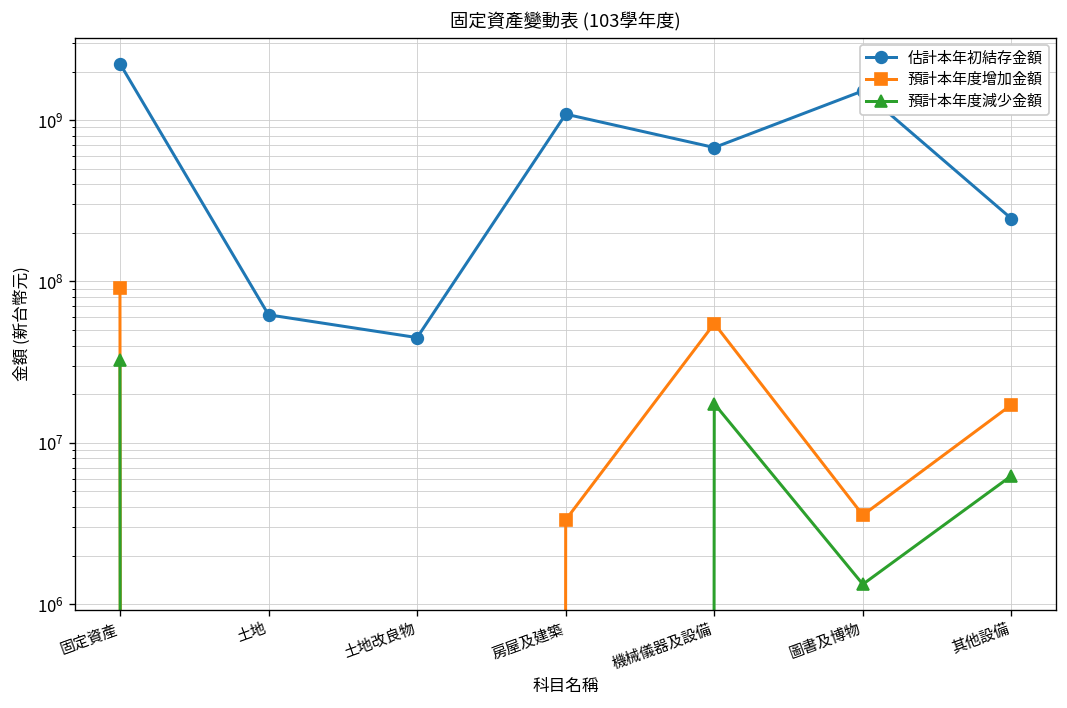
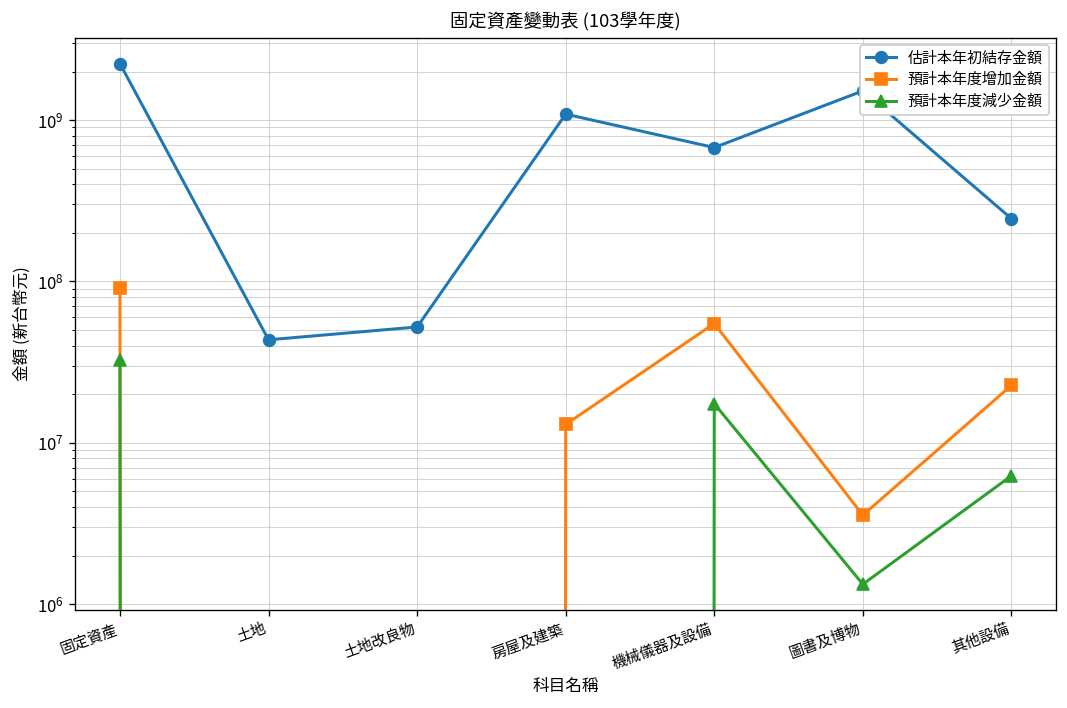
估計本年初結存金額, 土地: 60000000 -> 43000000
估計本年初結存金額, 土地改良物: 45000000 -> 52000000
預計本年度增加金額, 房屋及建築: 3300000 -> 13000000
預計本年度增加金額, 其他設備: 17000000 -> 23000000
